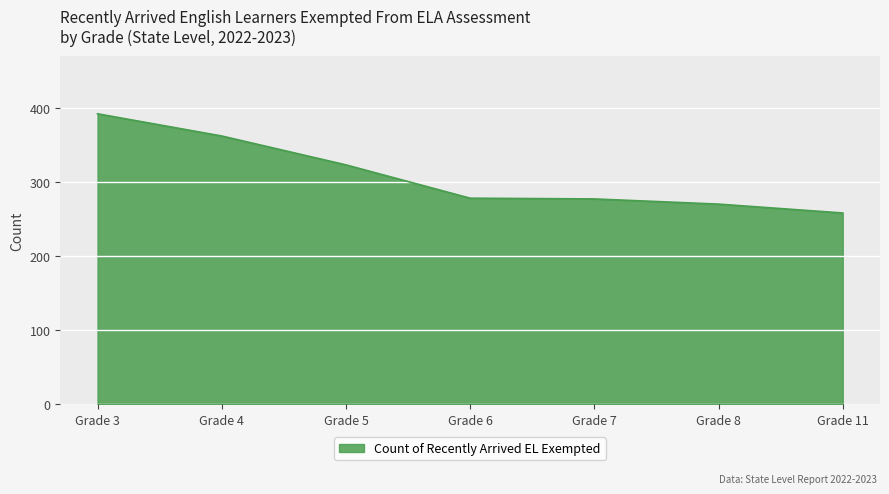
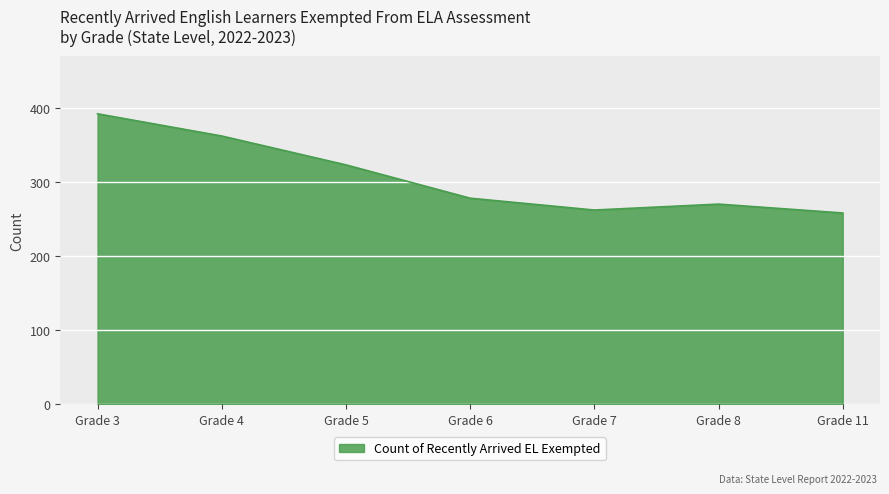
Grade 7: 280 -> 260
